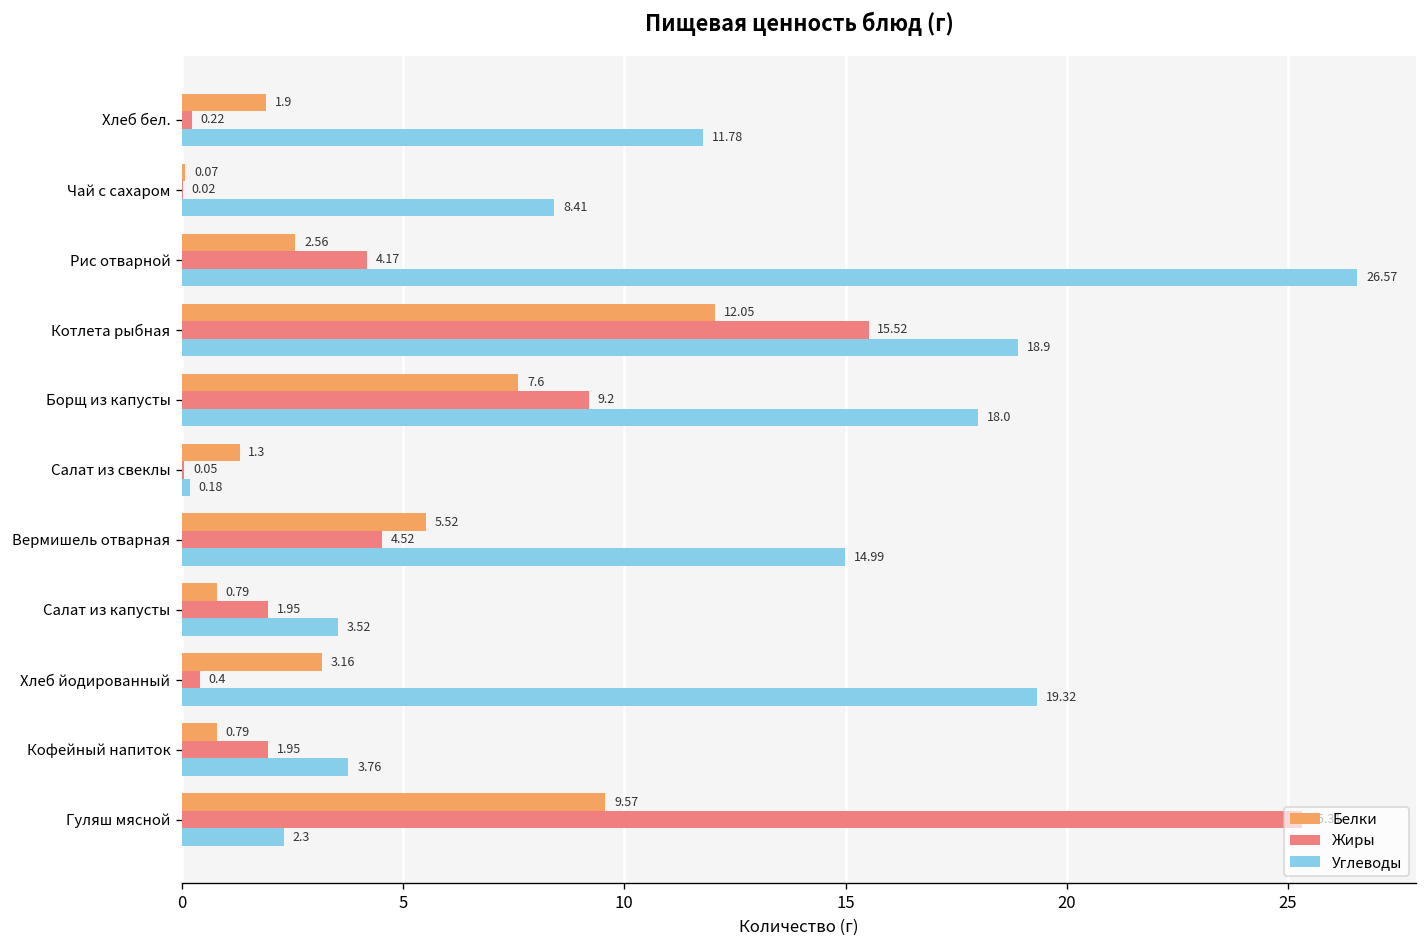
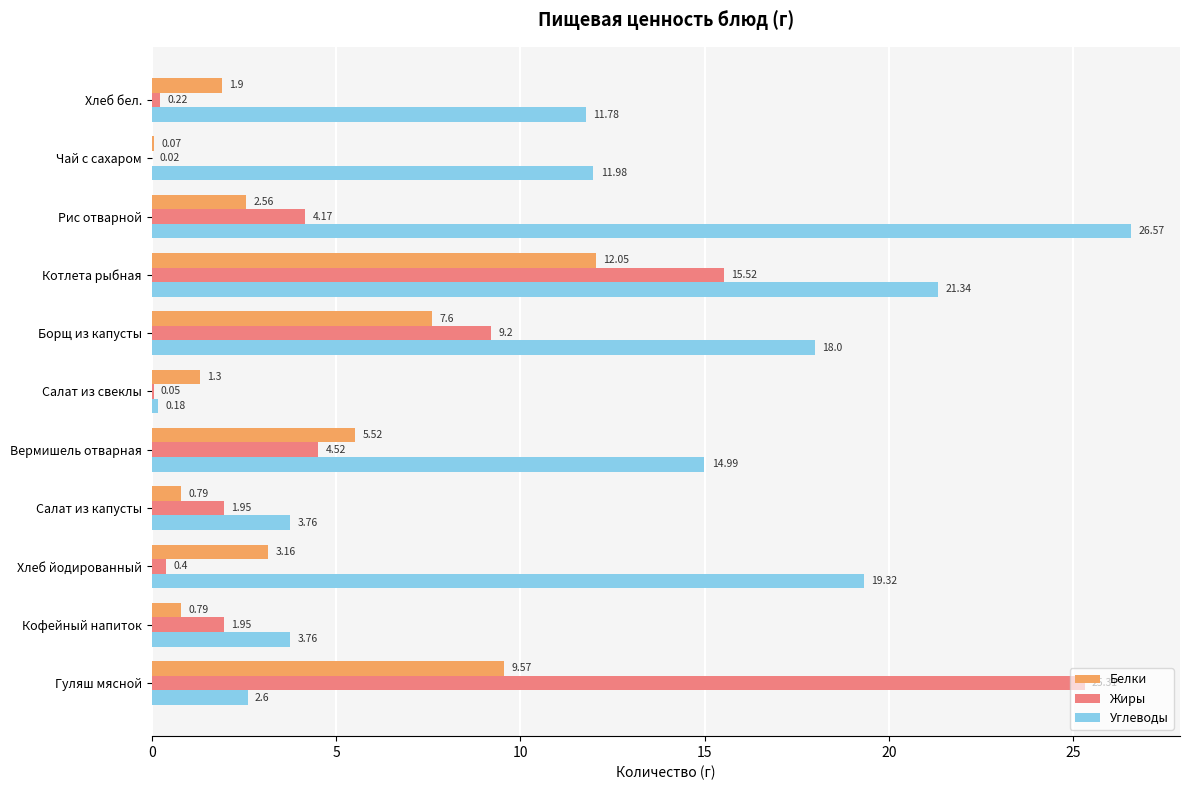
Углеводы, Чай с сахаром: 8.41 -> 11.98
Углеводы, Котлета рыбная: 18.9 -> 21.34
Углеводы, Салат из капусты: 3.52 -> 3.76
Углеводы, Гуляш мясной: 2.3 -> 2.6
